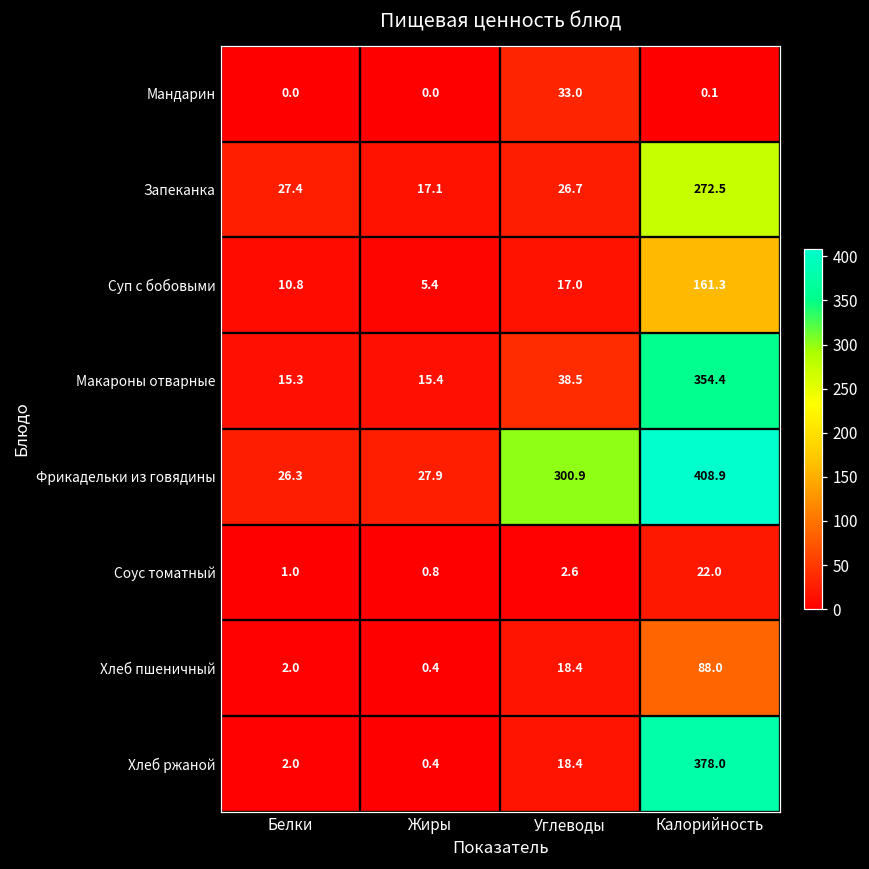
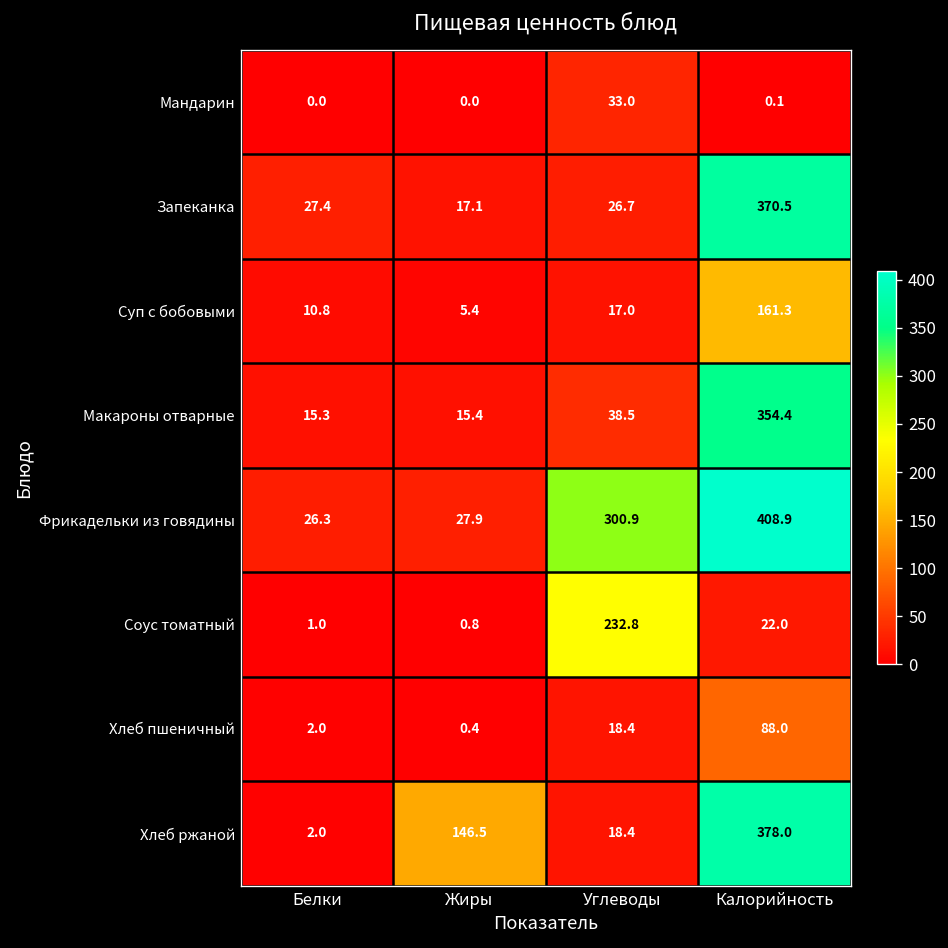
Запеканка, Калорийность: 272.5 -> 370.5
Соус томатный, Углеводы: 2.6 -> 232.8
Хлеб ржаной, Жиры: 0.4 -> 146.5
